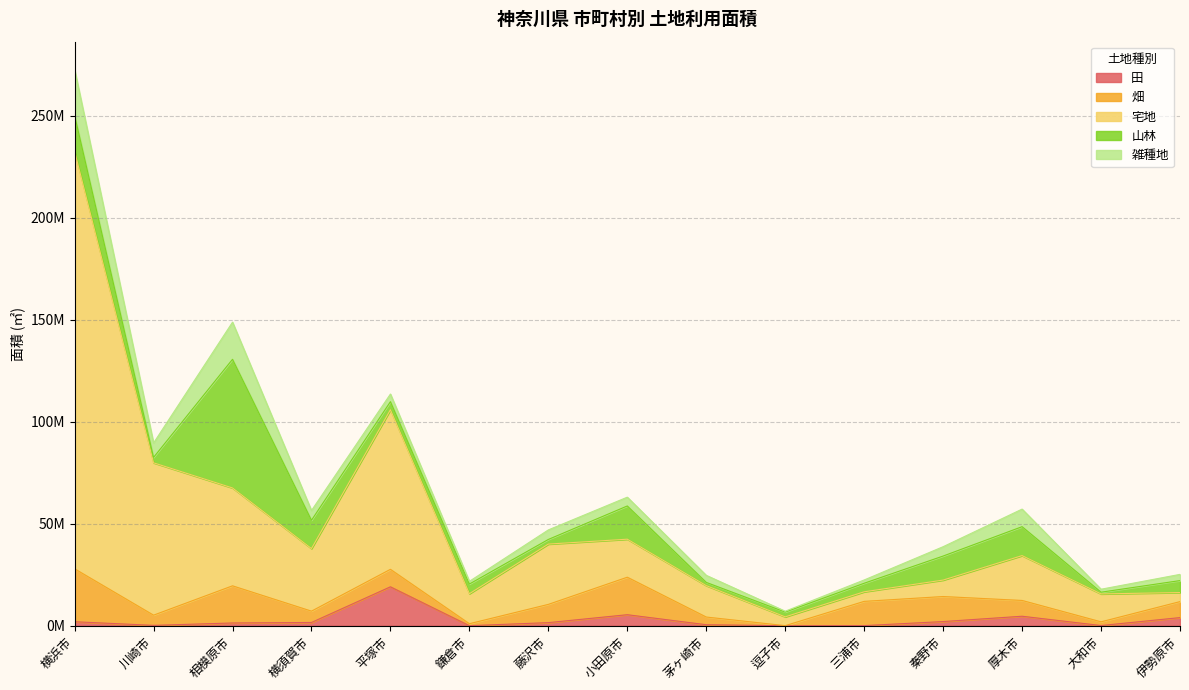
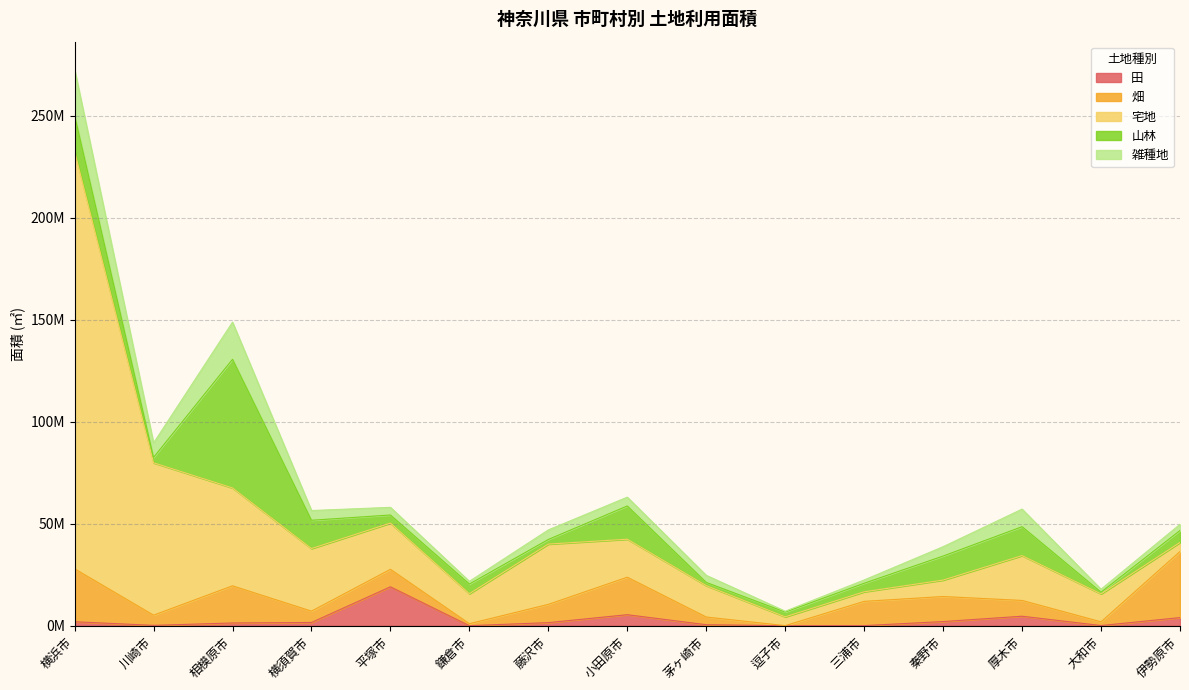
宅地, 平塚市: 78000000 -> 23000000
畑, 伊勢原市: 8000000 -> 32000000
